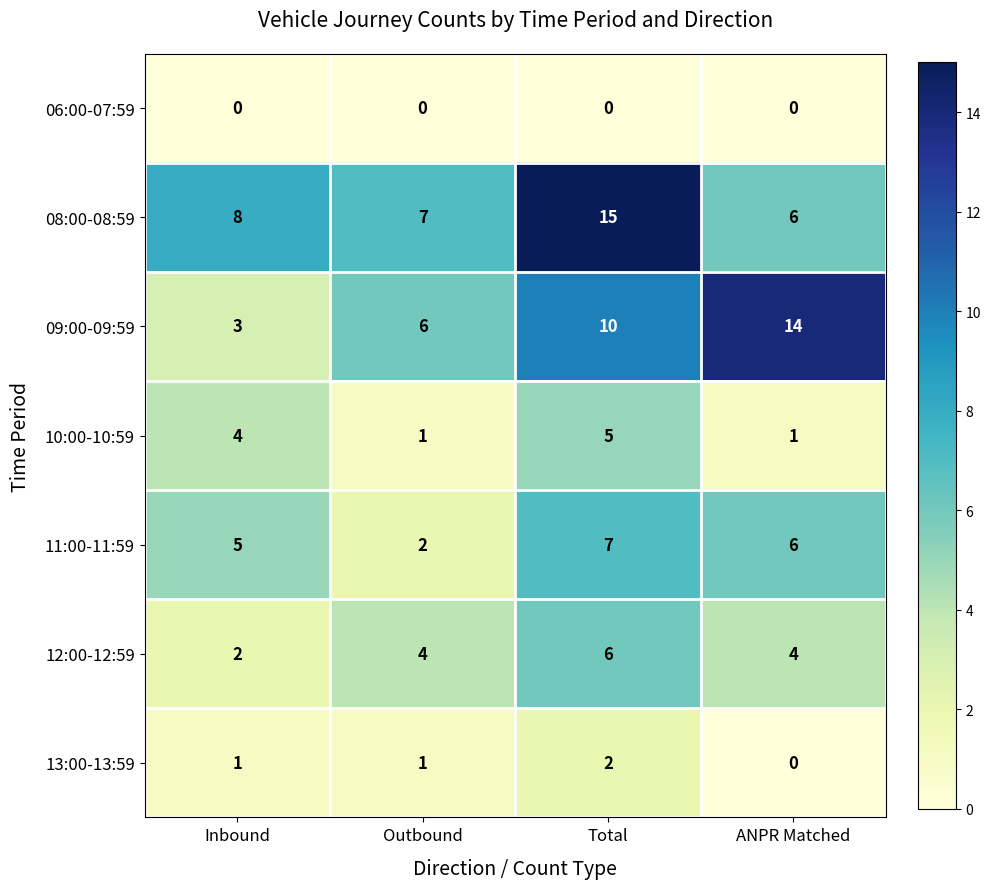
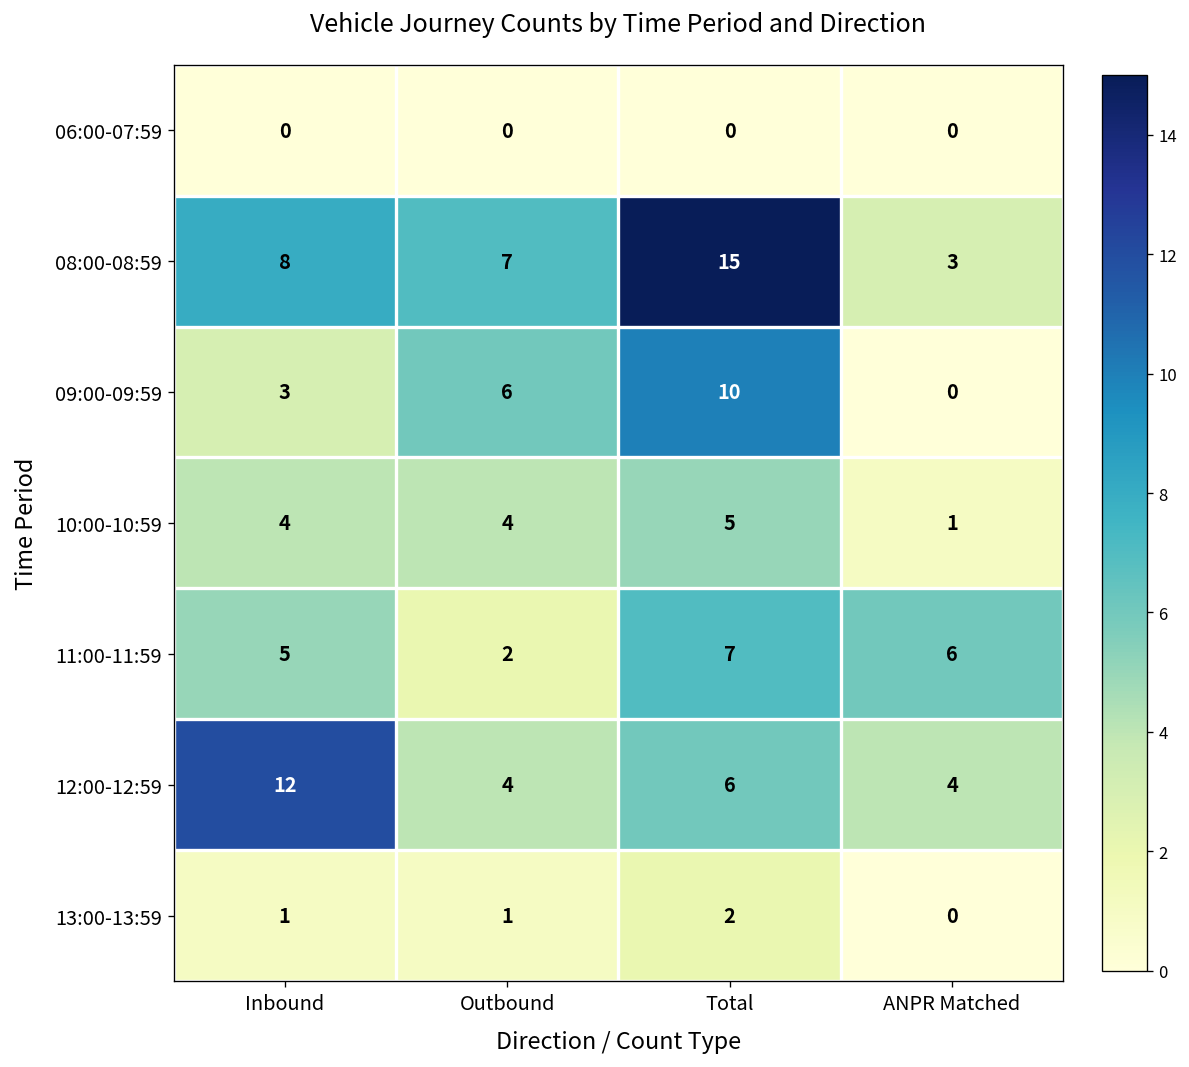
08:00-08:59, ANPR Matched: 6 -> 3
09:00-09:59, ANPR Matched: 14 -> 0
10:00-10:59, Outbound: 1 -> 4
12:00-12:59, Inbound: 2 -> 12
